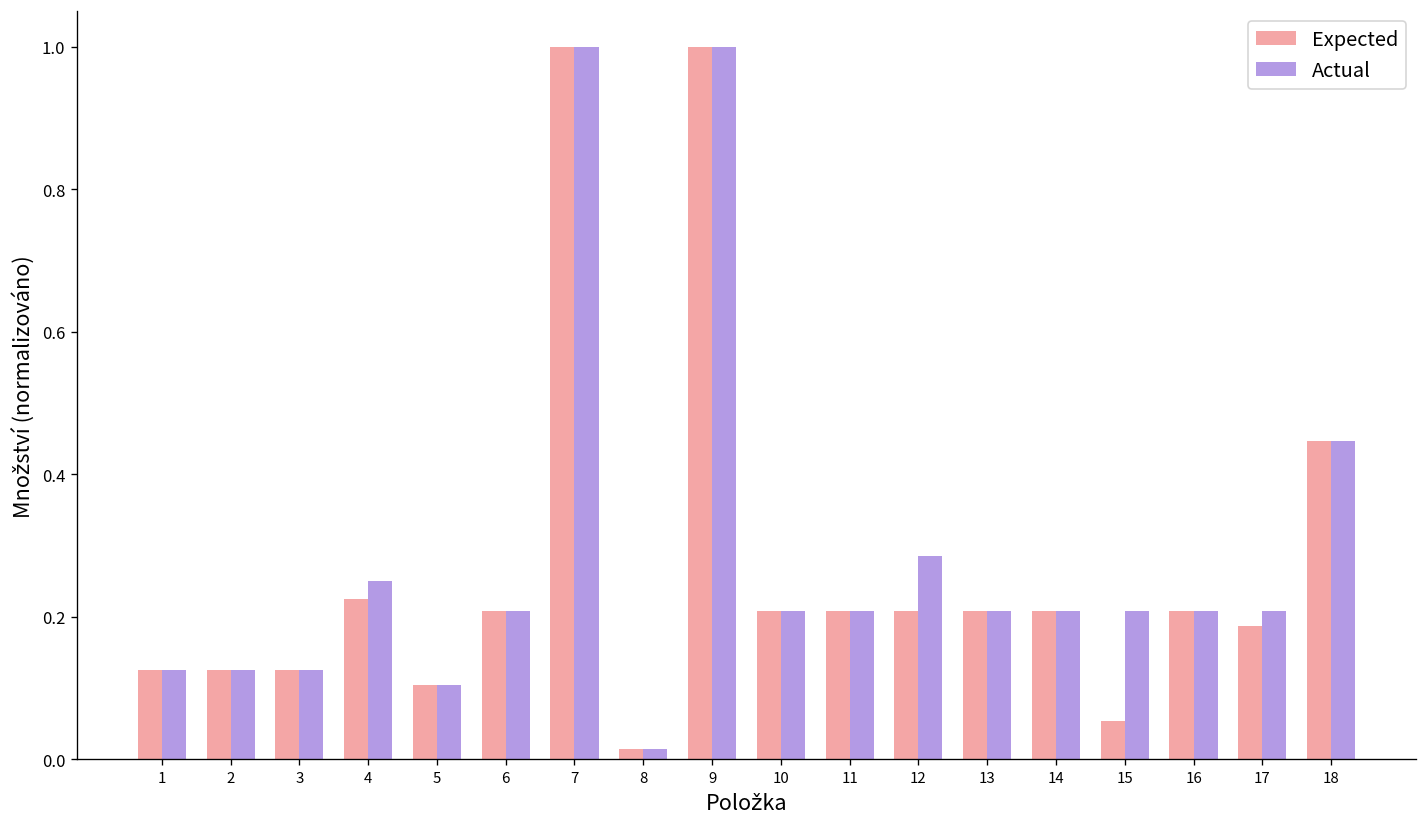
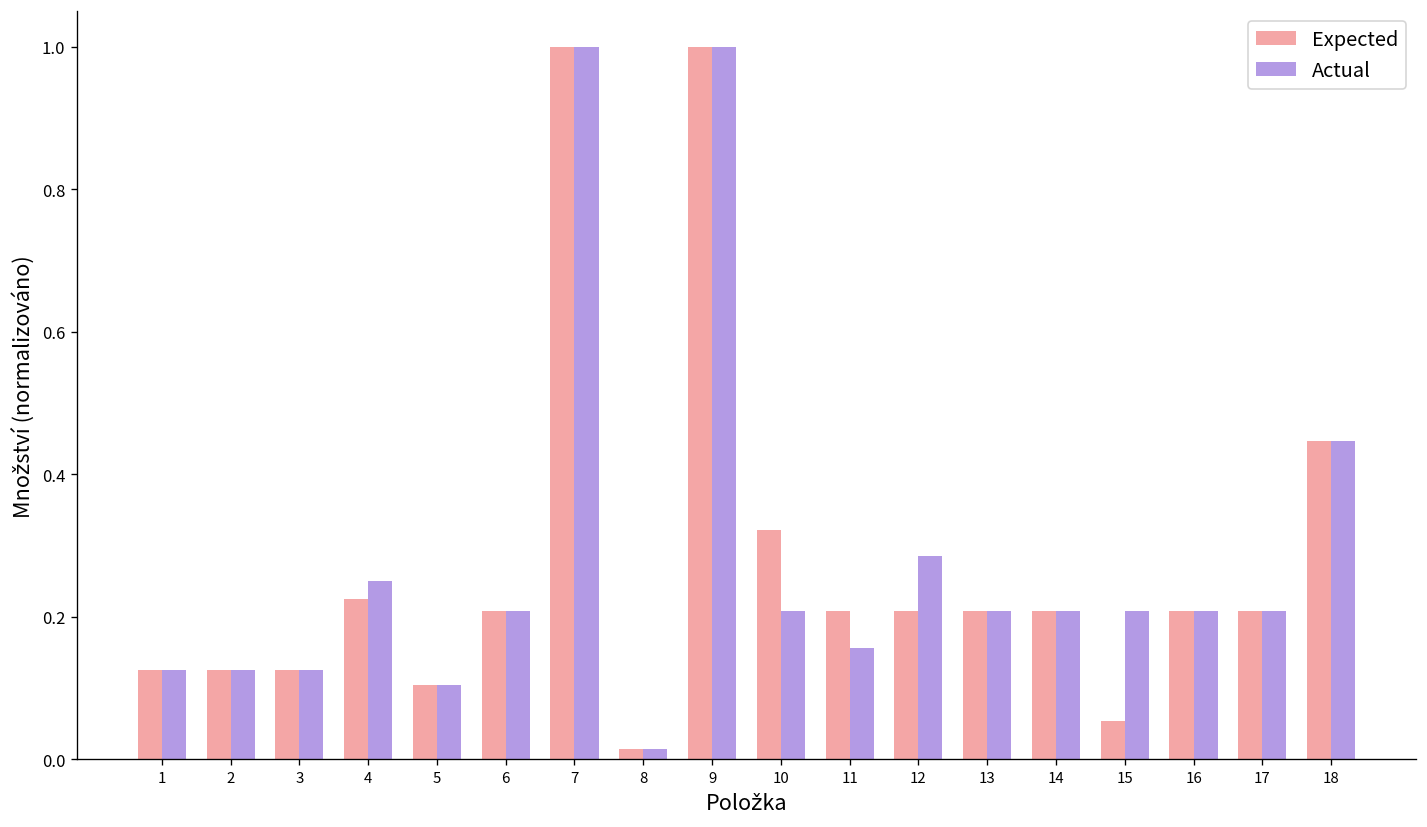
Expected, 10: 0.21 -> 0.32
Actual, 11: 0.21 -> 0.16
Expected, 17: 0.19 -> 0.21
